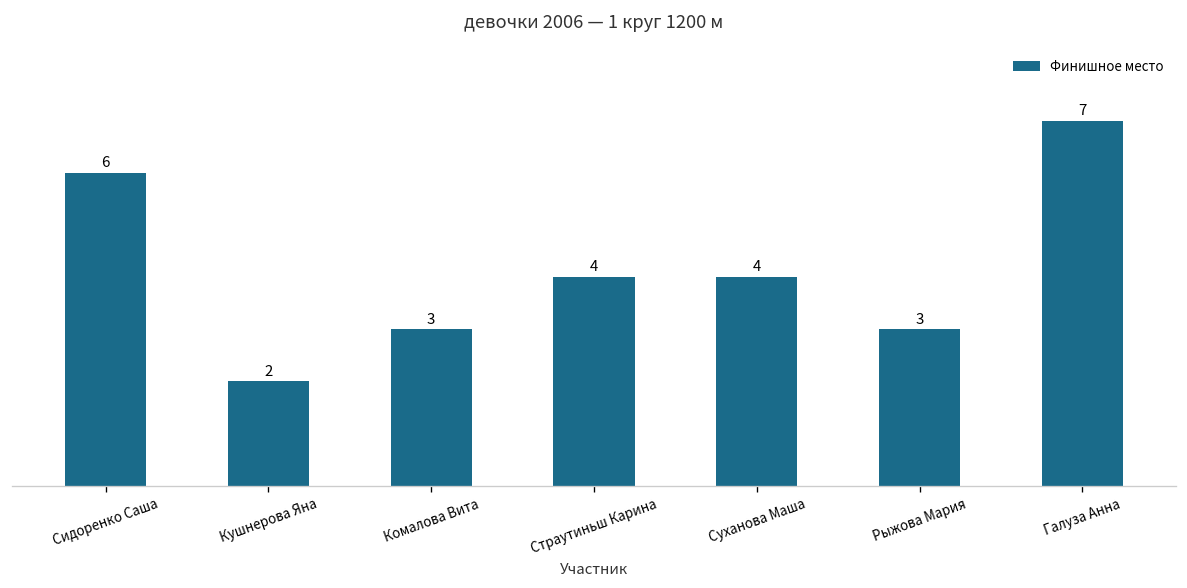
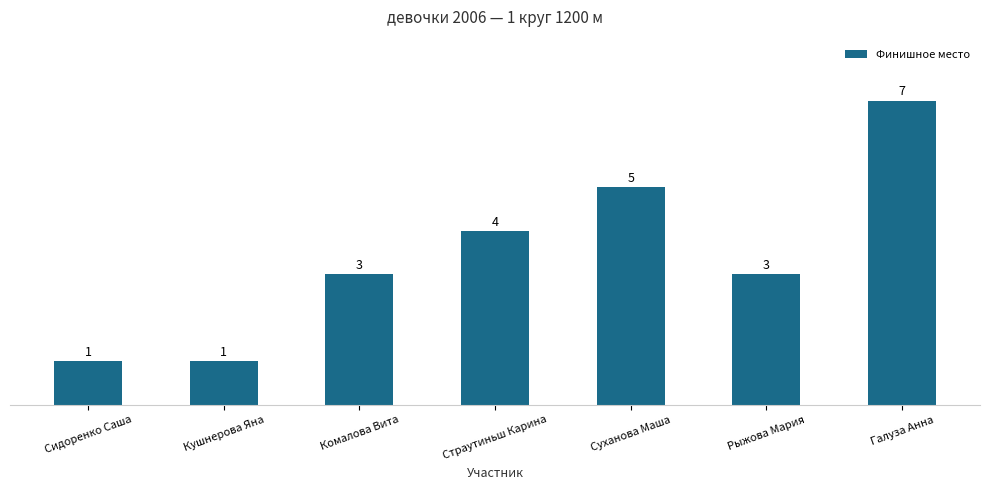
Сидоренко Саша: 6 -> 1
Кушнерова Яна: 2 -> 1
Суханова Маша: 4 -> 5
